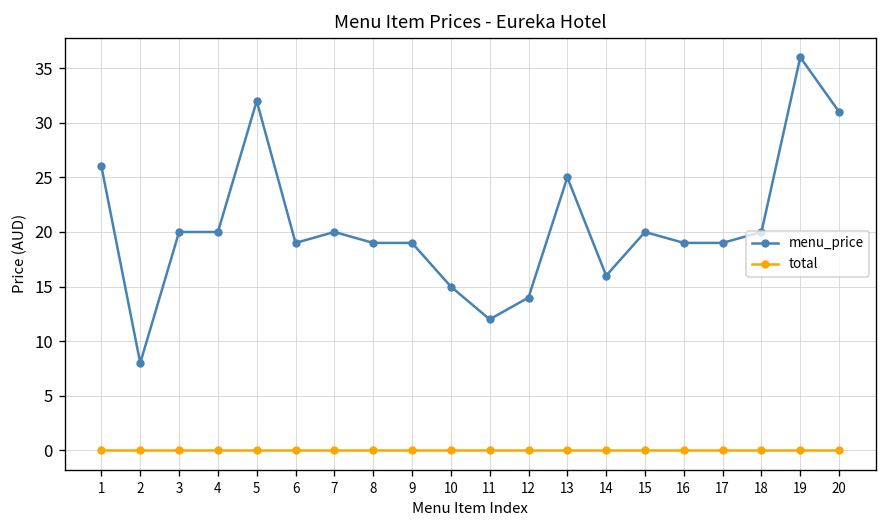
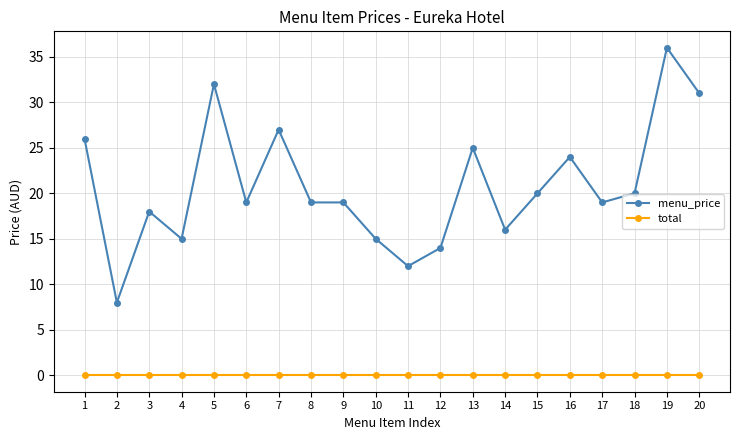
menu_price, 3: 20 -> 18
menu_price, 4: 20 -> 15
menu_price, 7: 20 -> 27
menu_price, 16: 19 -> 24
